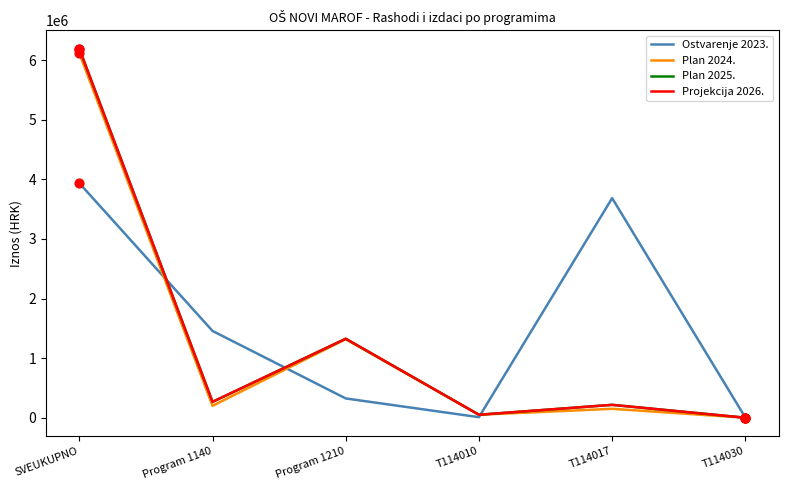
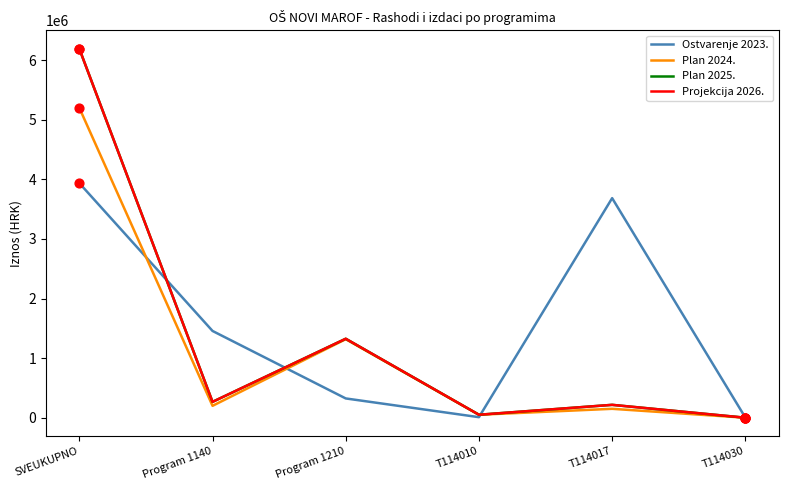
Plan 2024., SVEUKUPNO: 6100000 -> 5200000
